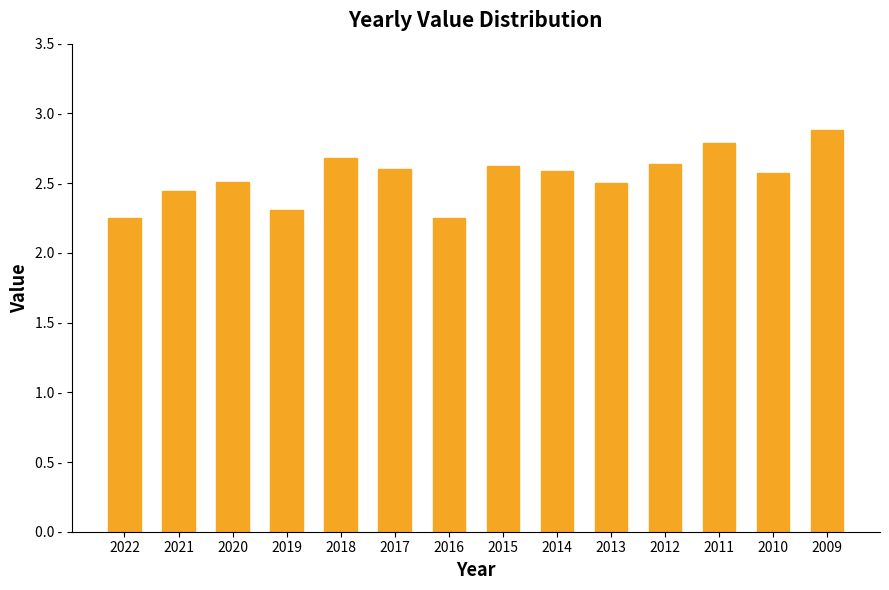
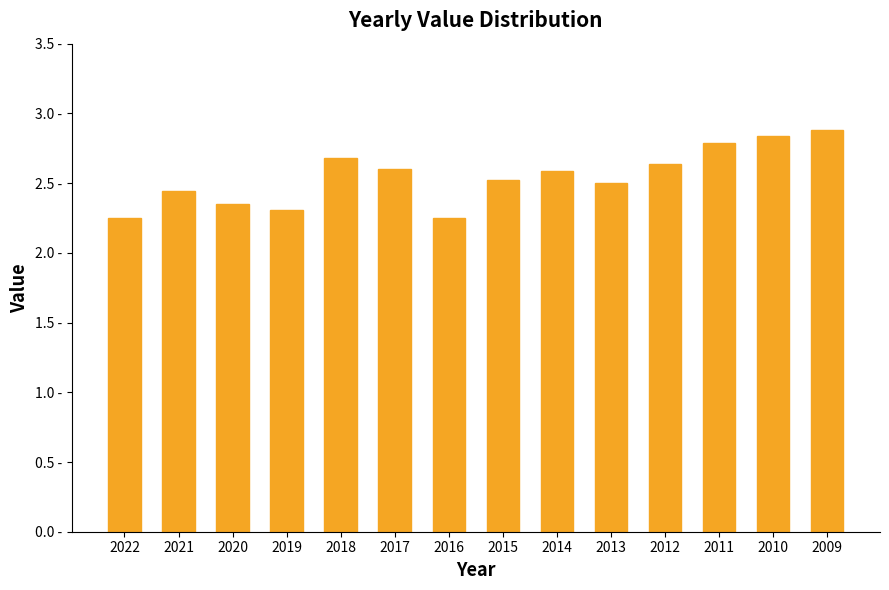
2020: 2.51 - -> 2.35 -
2015: 2.62 - -> 2.52 -
2010: 2.57 - -> 2.84 -
